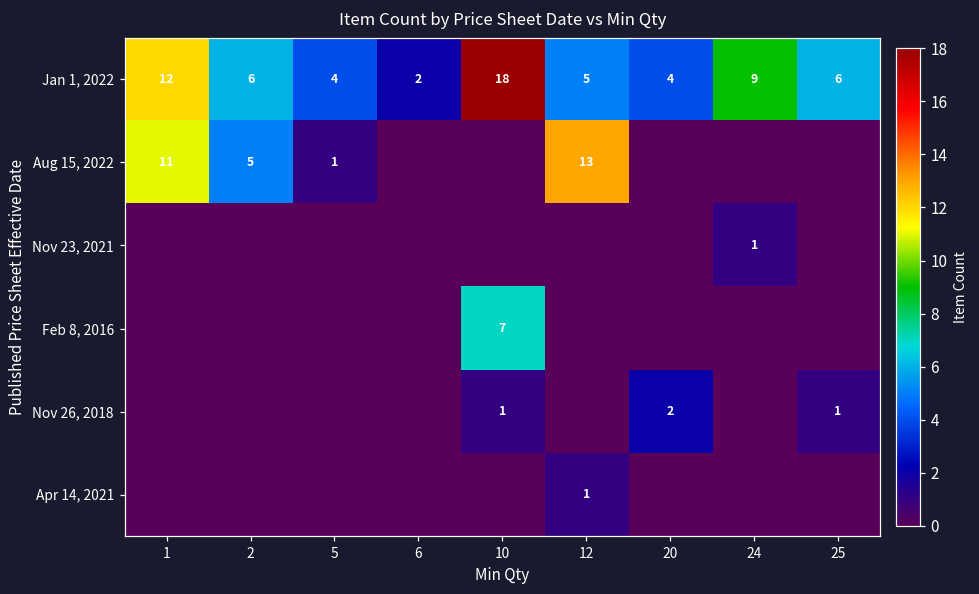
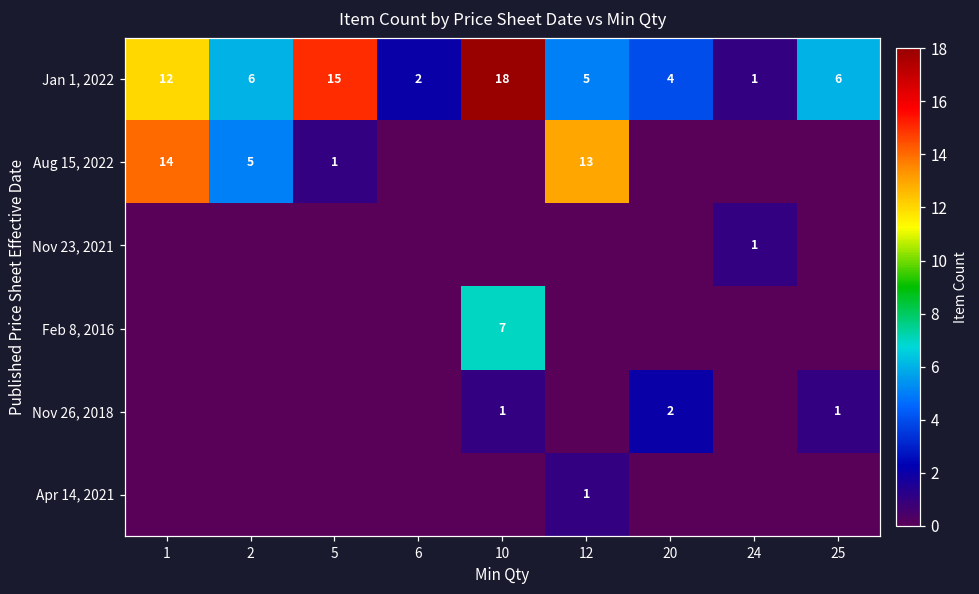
Jan 1, 2022, 5: 4 -> 15
Jan 1, 2022, 24: 9 -> 1
Aug 15, 2022, 1: 11 -> 14
